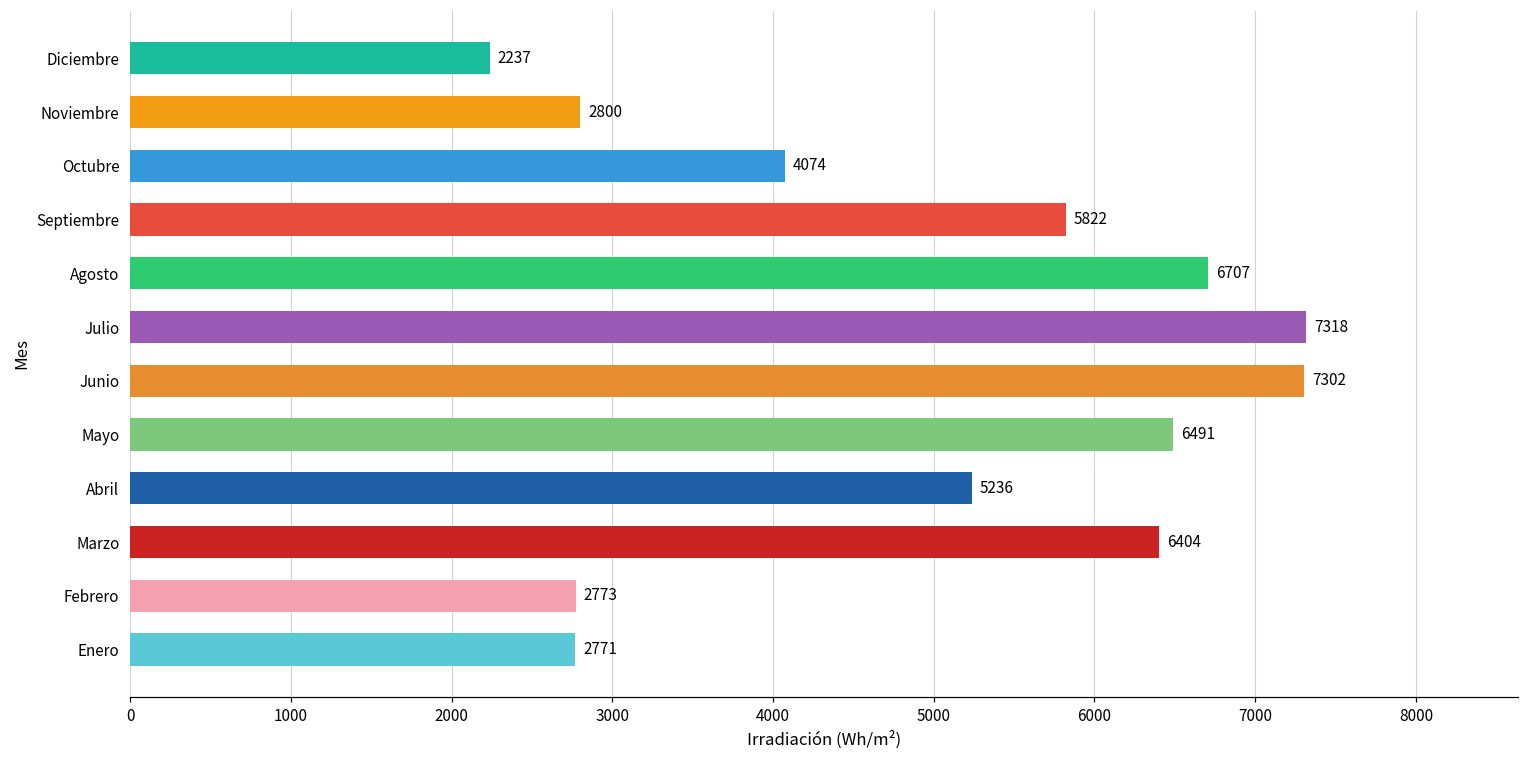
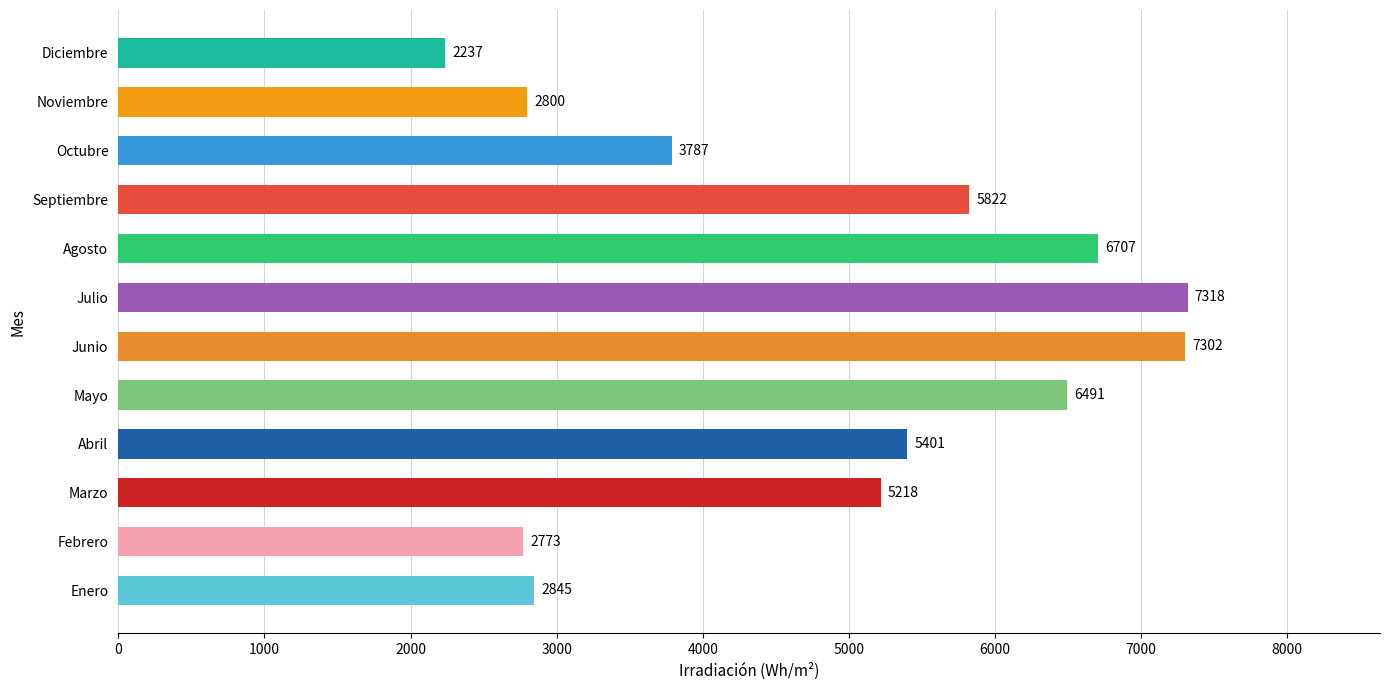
Octubre: 4074 -> 3787
Abril: 5236 -> 5401
Marzo: 6404 -> 5218
Enero: 2771 -> 2845
